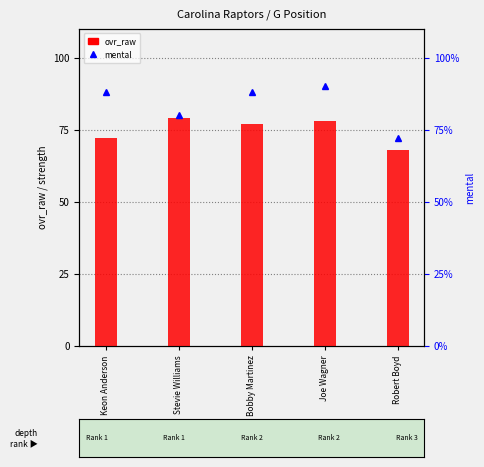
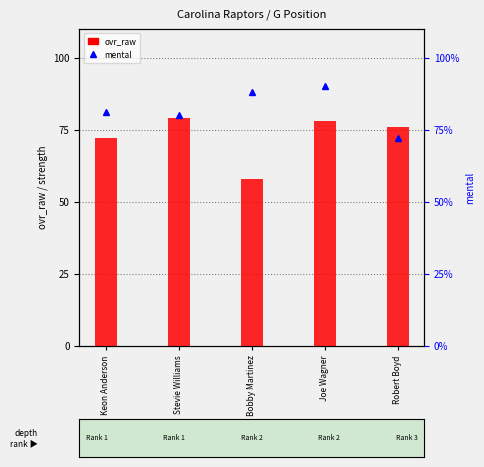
ovr_raw, Bobby Martinez: 77 -> 58
ovr_raw, Robert Boyd: 68 -> 76
mental, Keon Anderson: 88% -> 81%
